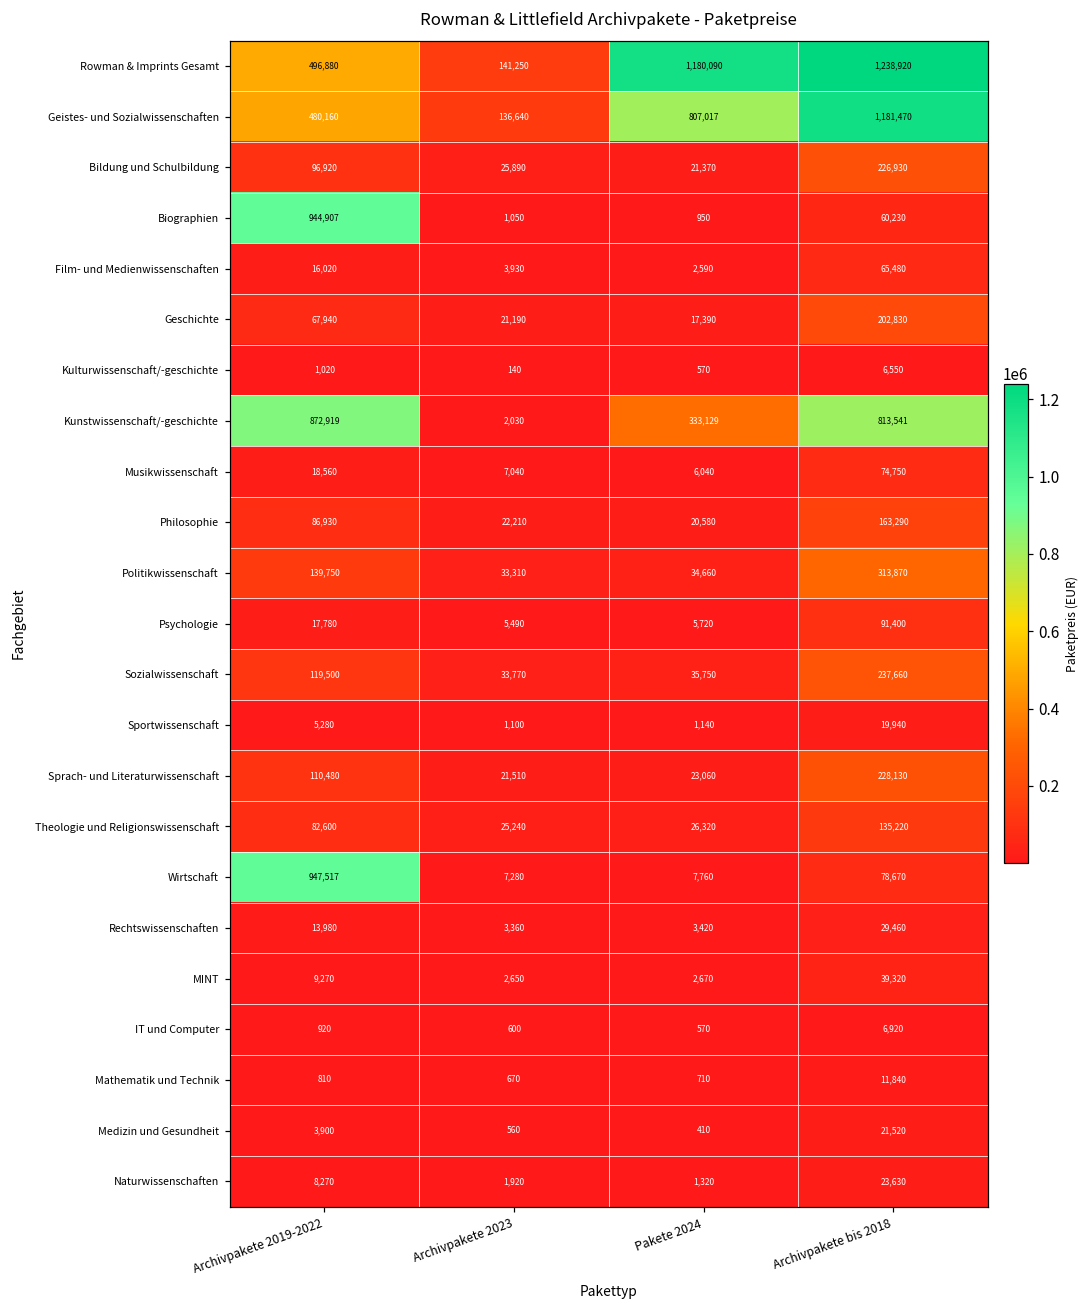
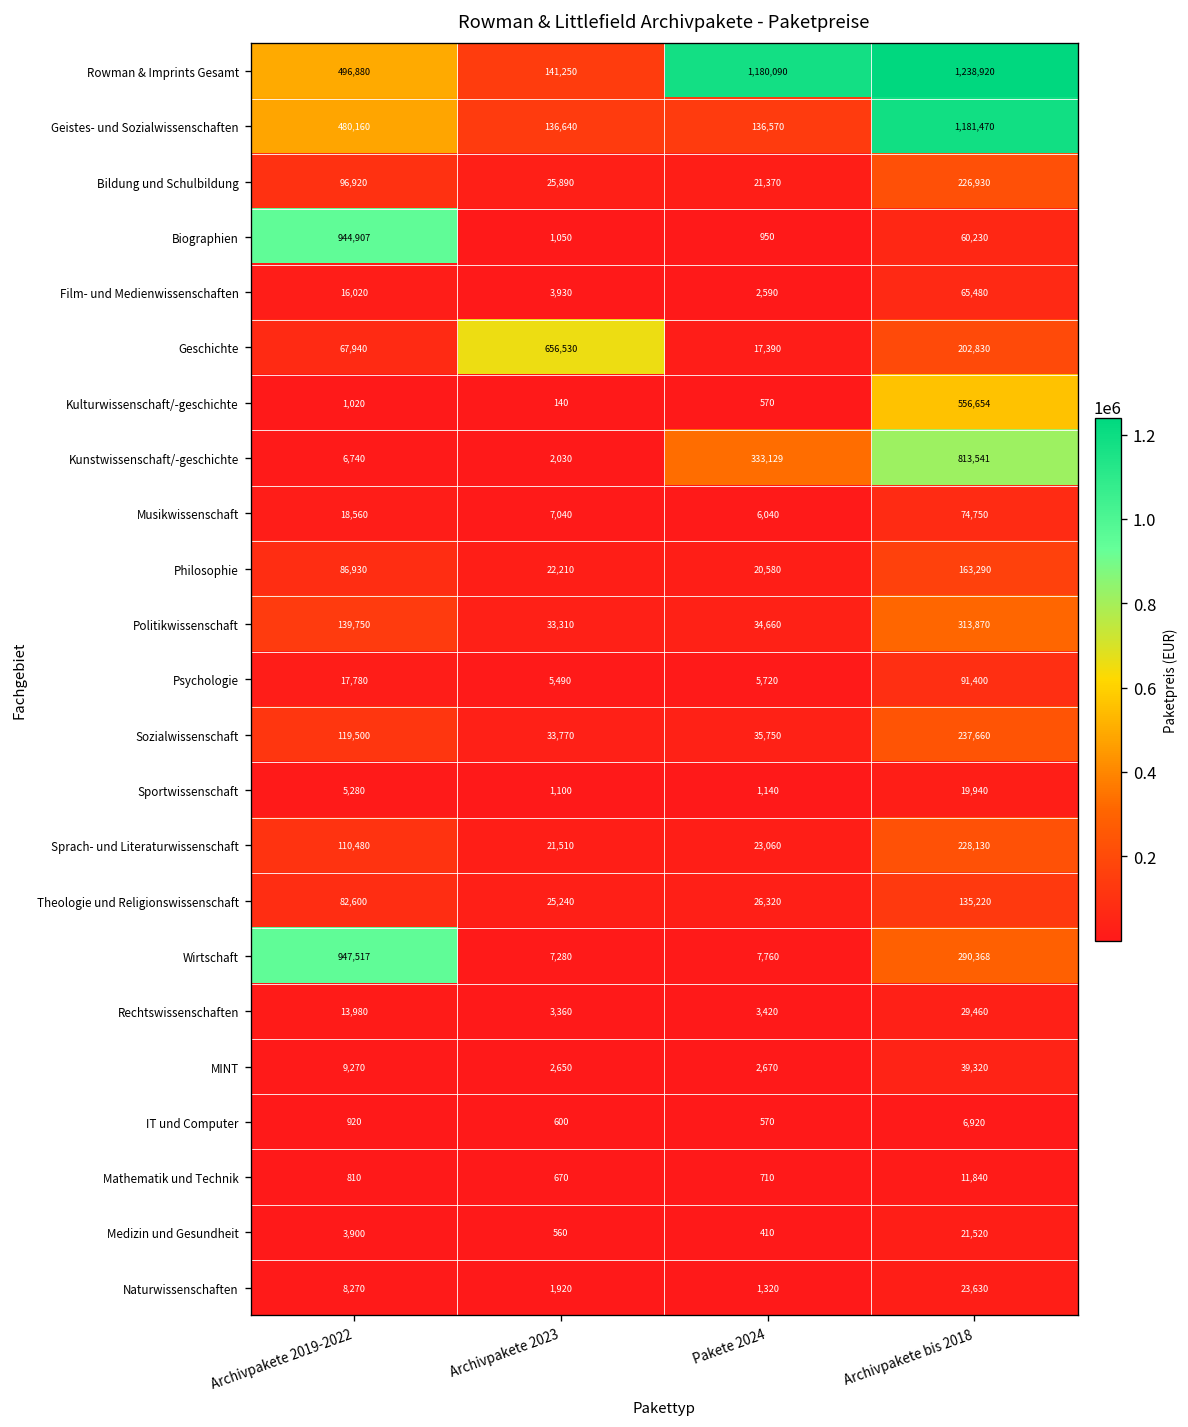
Geistes- und Sozialwissenschaften, Pakete 2024: 807,017 -> 136,570
Geschichte, Archivpakete 2023: 21,190 -> 656,530
Kulturwissenschaft/-geschichte, Archivpakete bis 2018: 6,550 -> 556,654
Kunstwissenschaft/-geschichte, Archivpakete 2019-2022: 872,919 -> 6,740
Wirtschaft, Archivpakete bis 2018: 78,670 -> 290,368
